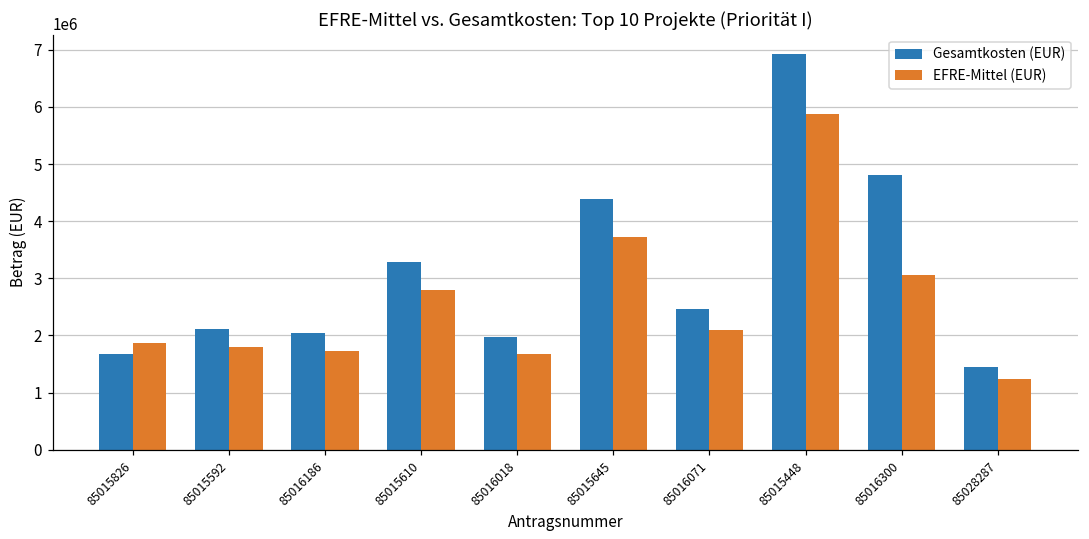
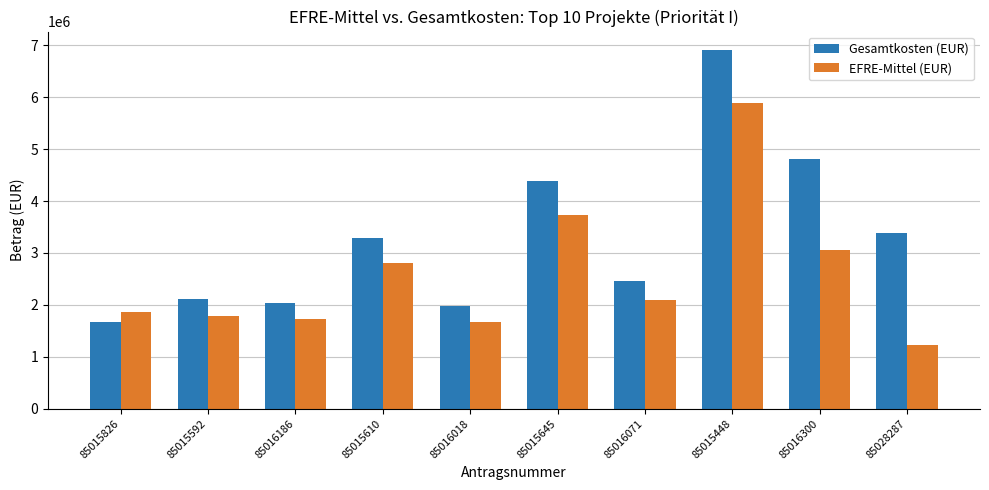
Gesamtkosten (EUR), 85028287: 1400000 -> 3400000
